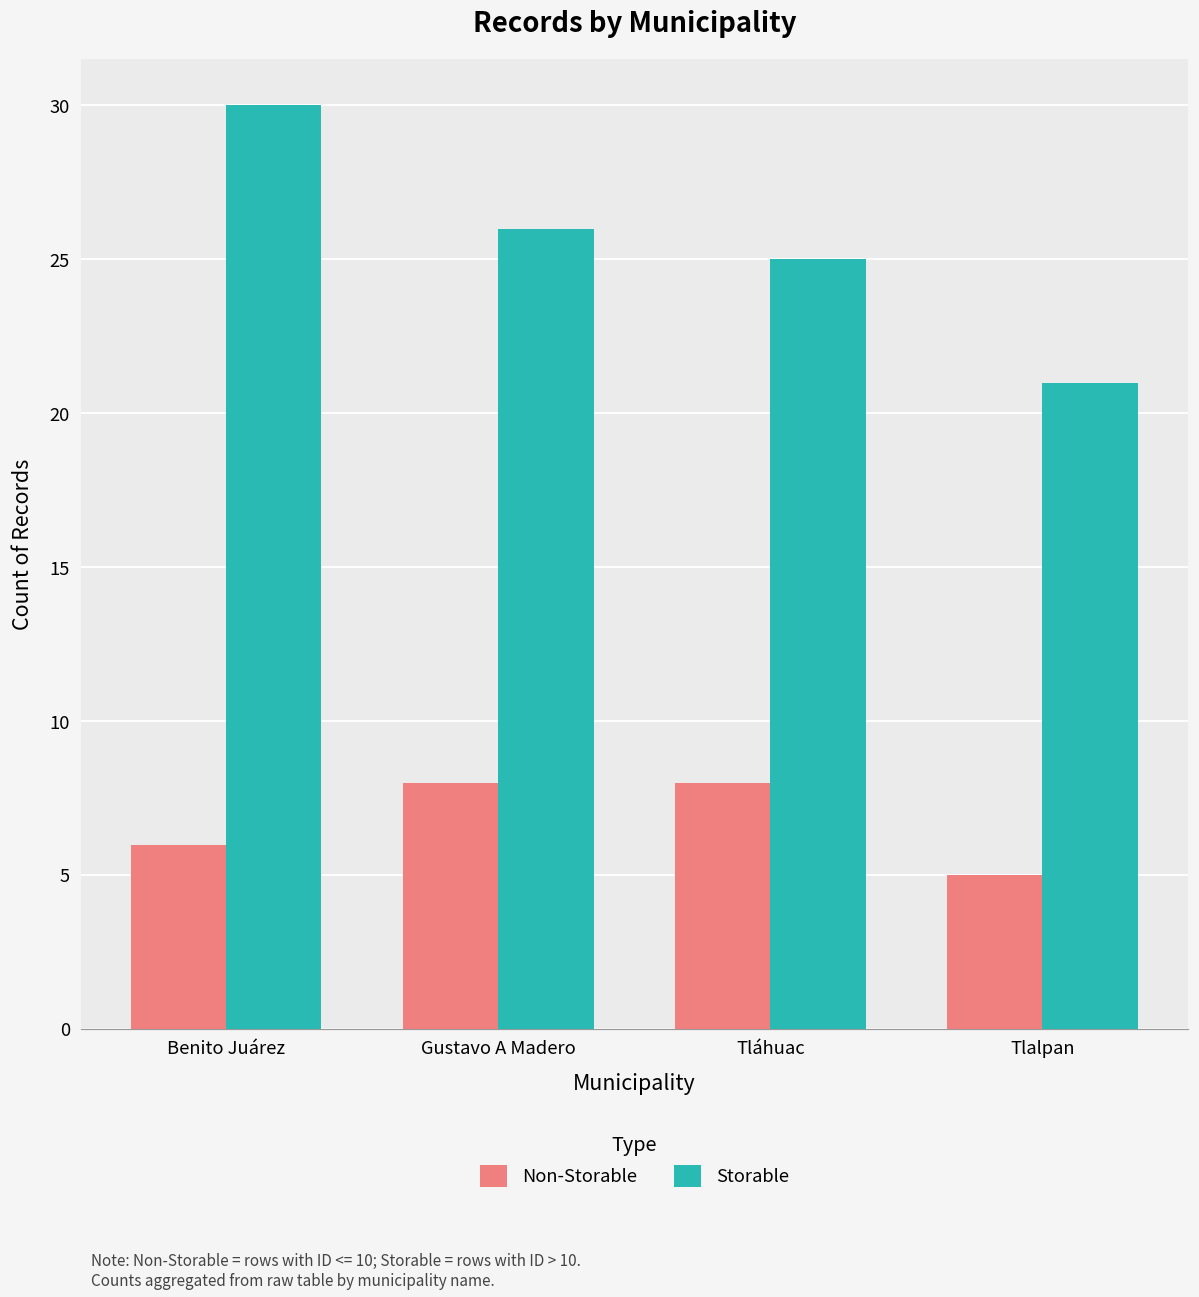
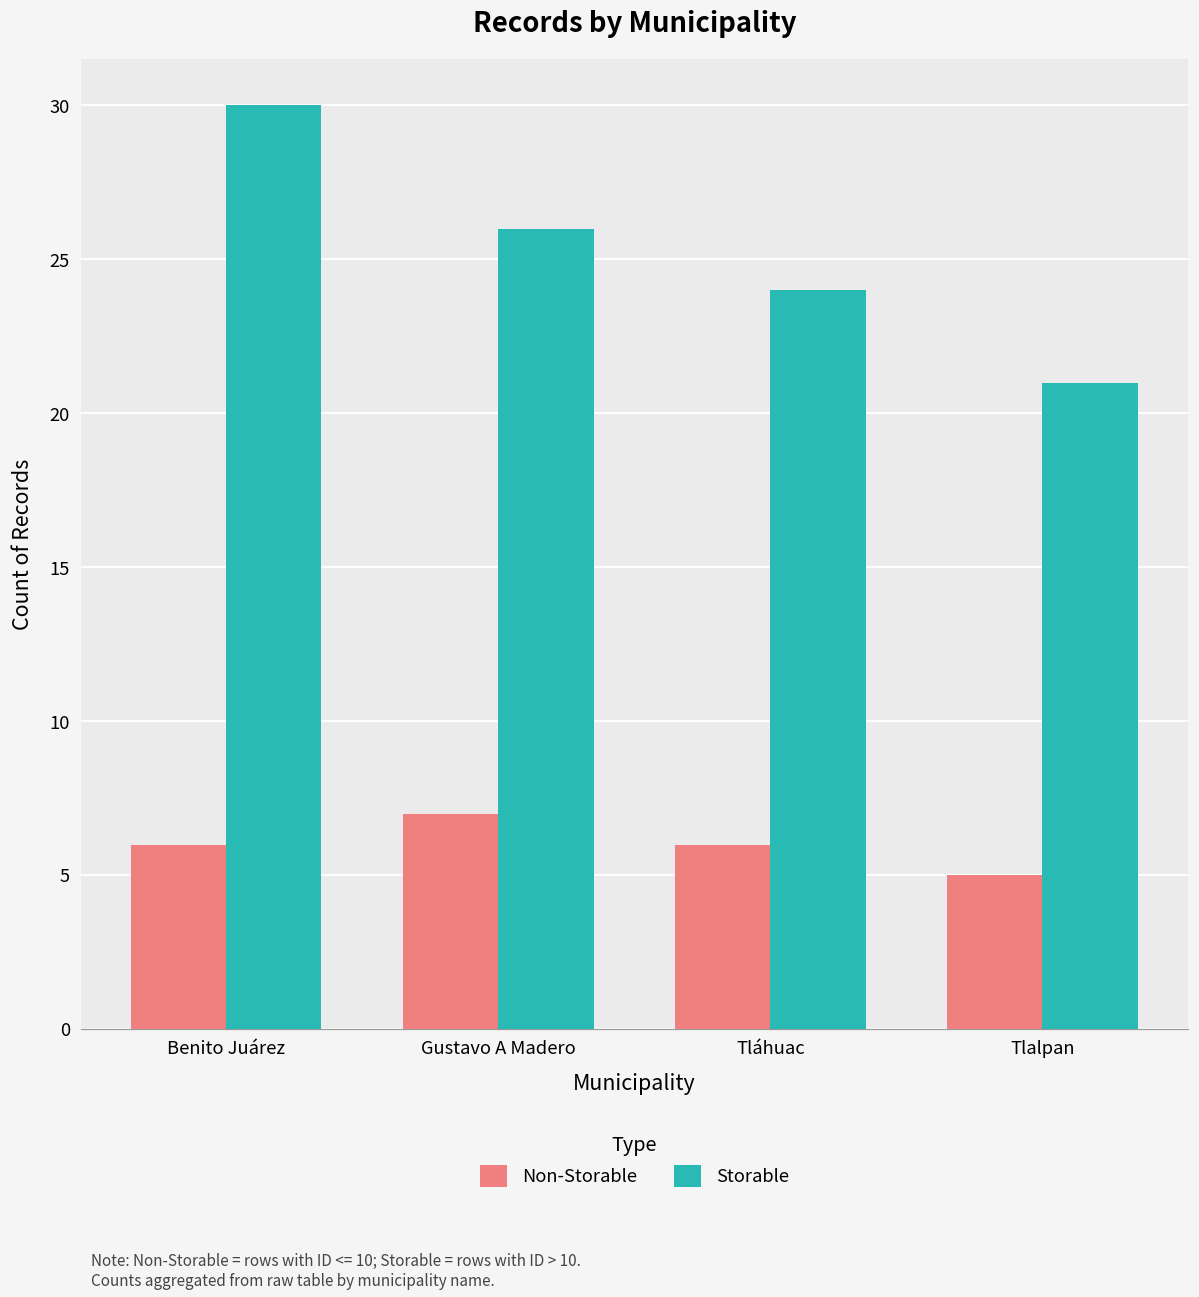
Non-Storable, Gustavo A Madero: 8 -> 7
Non-Storable, Tláhuac: 8 -> 6
Storable, Tláhuac: 25 -> 24
